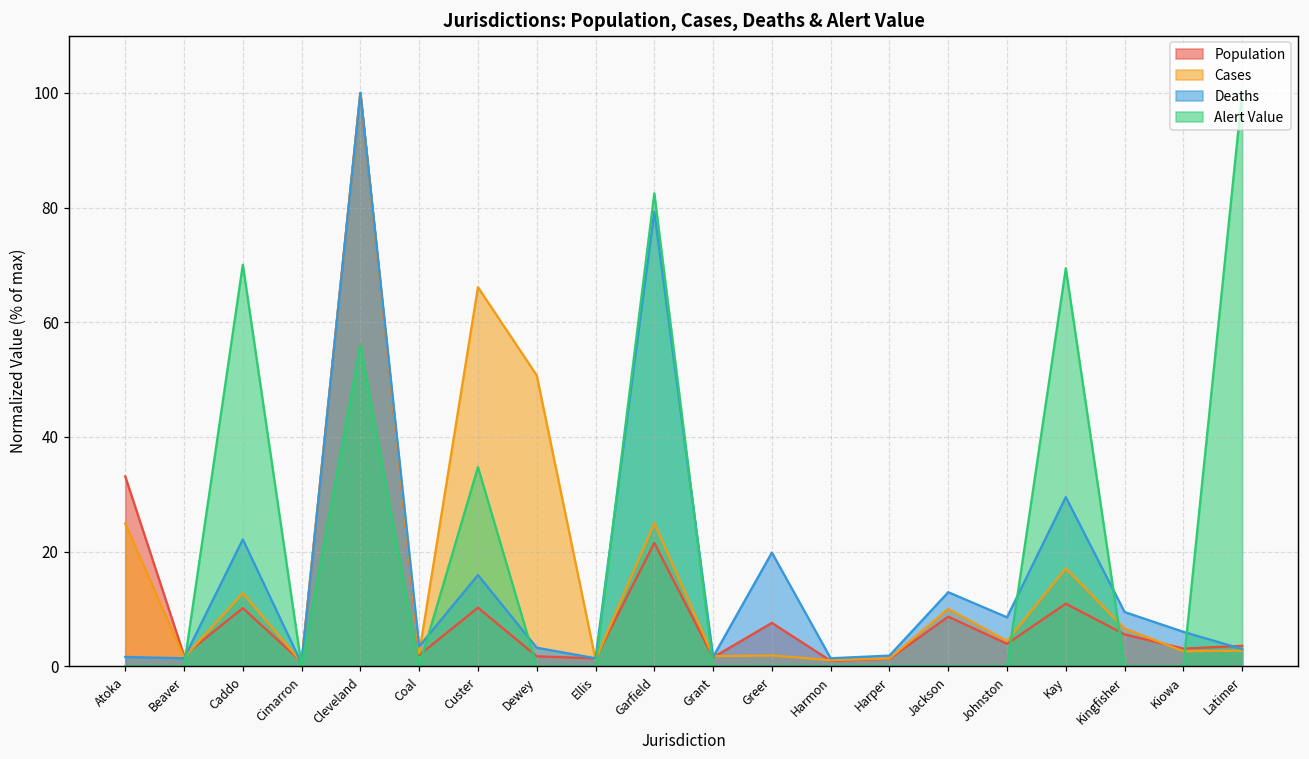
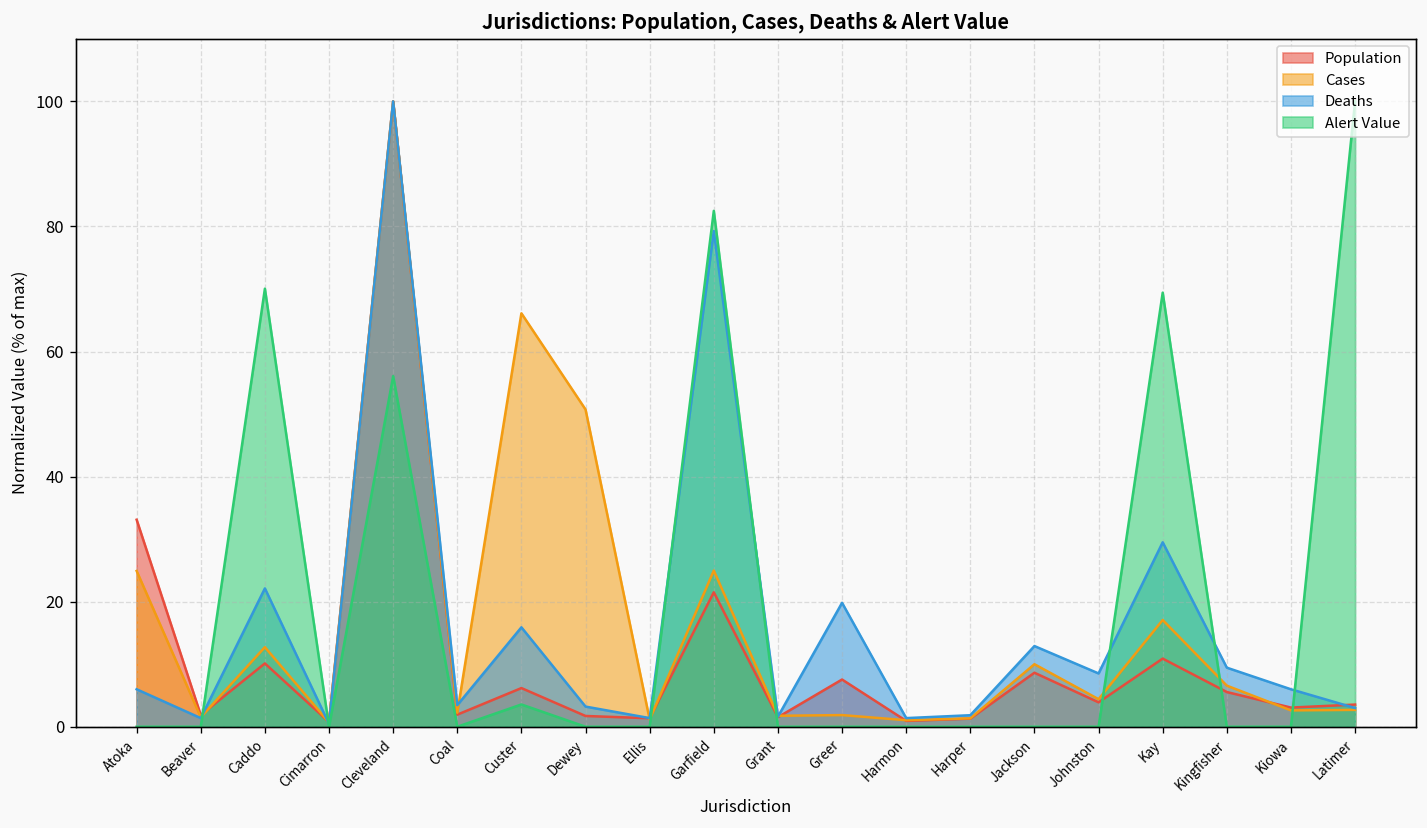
Deaths, Atoka: 2 -> 6
Population, Custer: 10 -> 6
Alert Value, Custer: 35 -> 4
